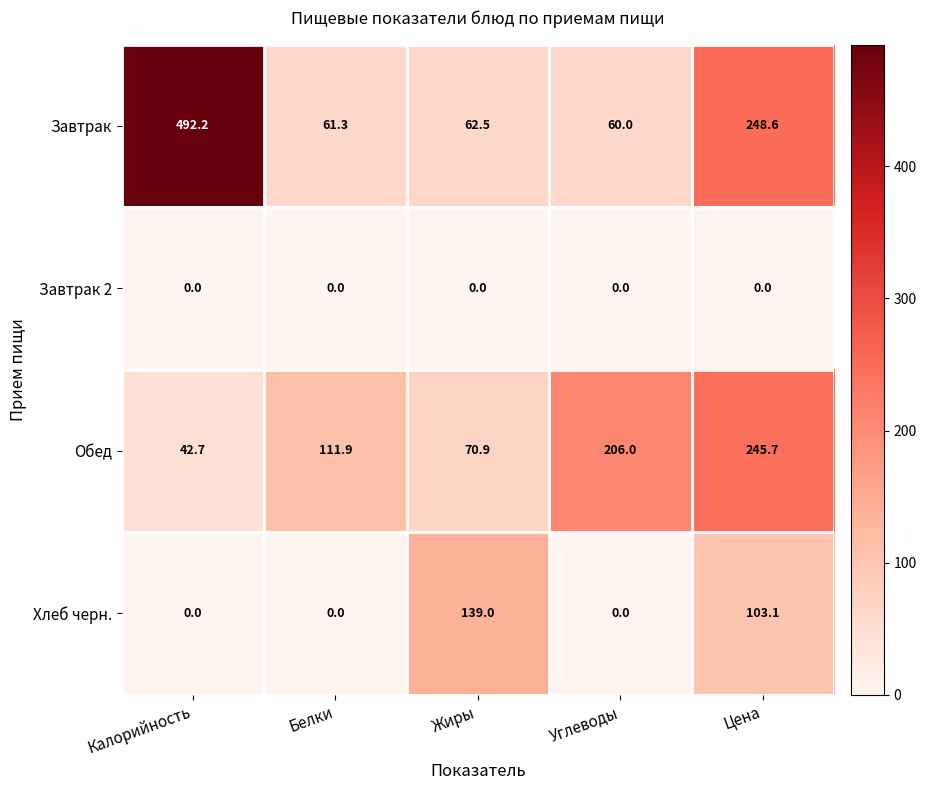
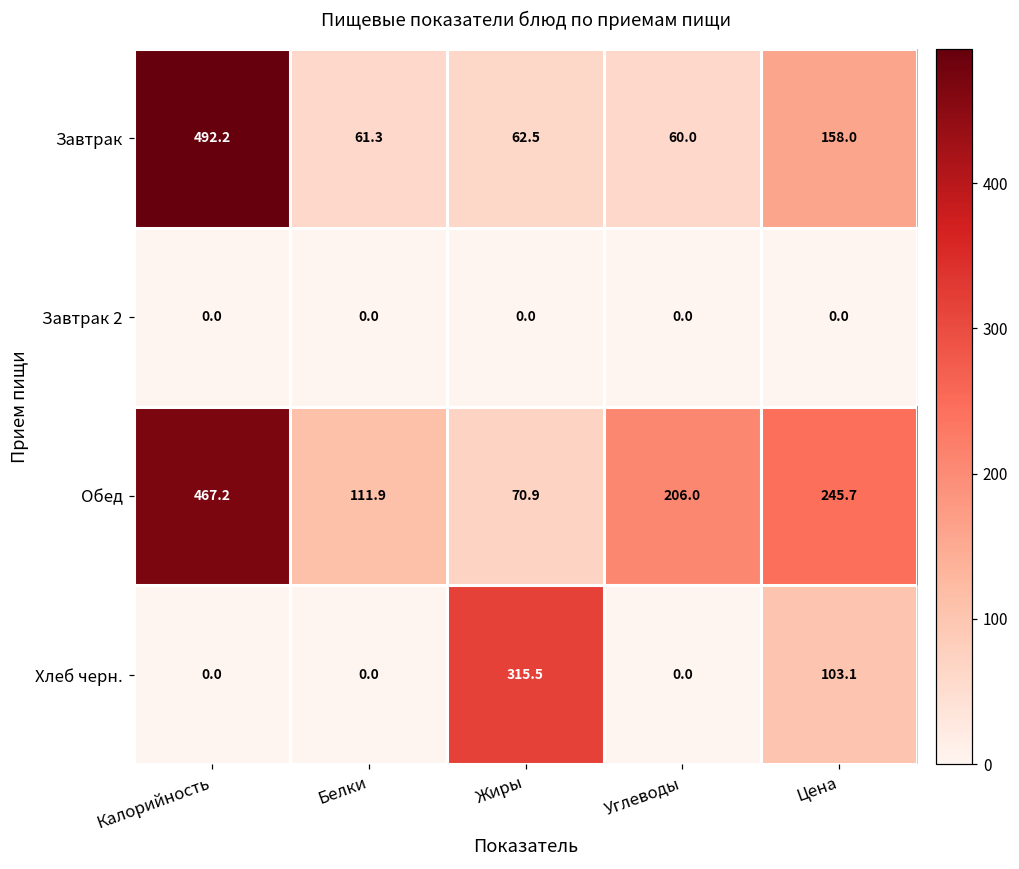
Завтрак, Цена: 248.6 -> 158.0
Обед, Калорийность: 42.7 -> 467.2
Хлеб черн., Жиры: 139.0 -> 315.5
